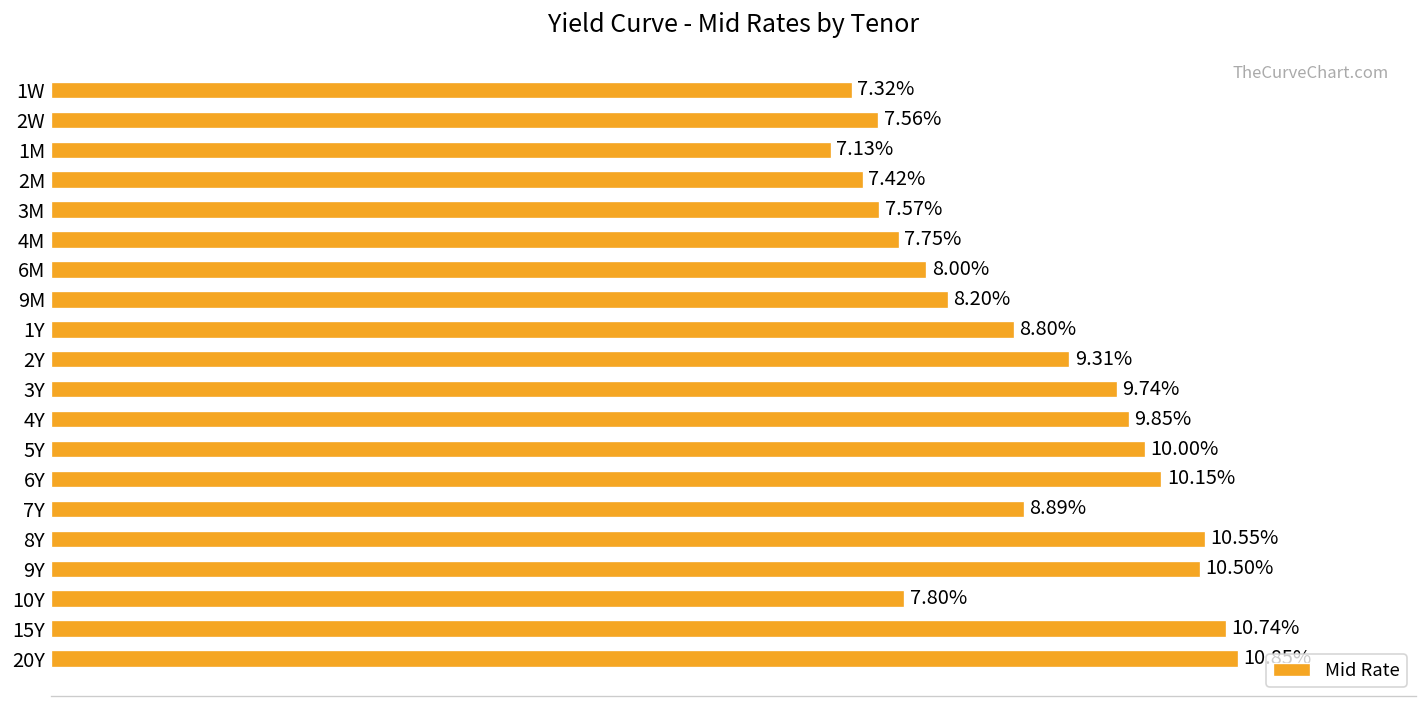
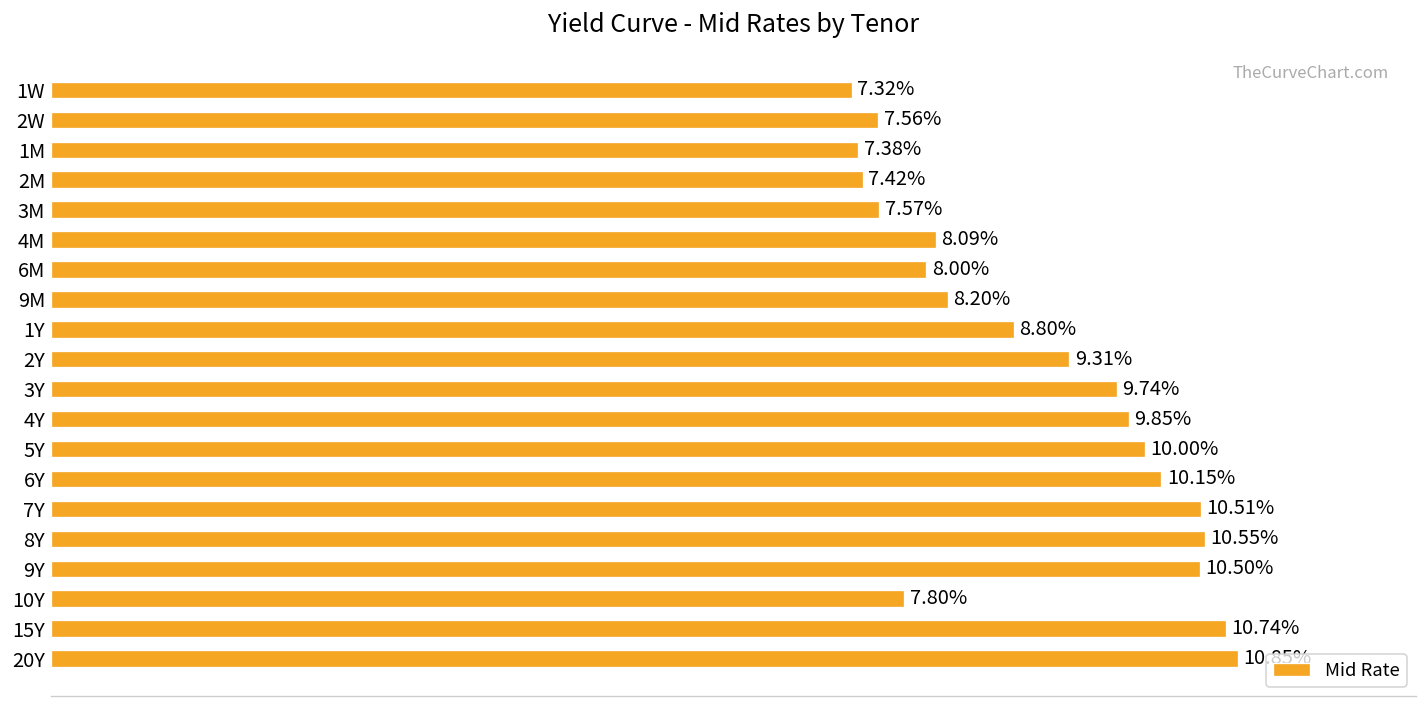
1M: 7.13% -> 7.38%
4M: 7.75% -> 8.09%
7Y: 8.89% -> 10.51%
